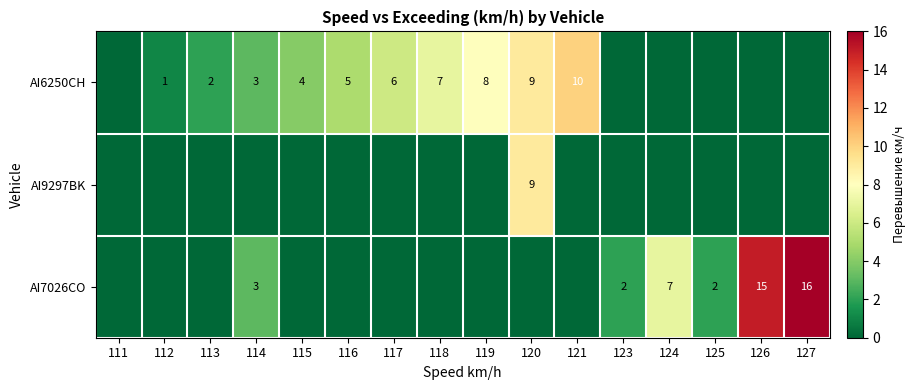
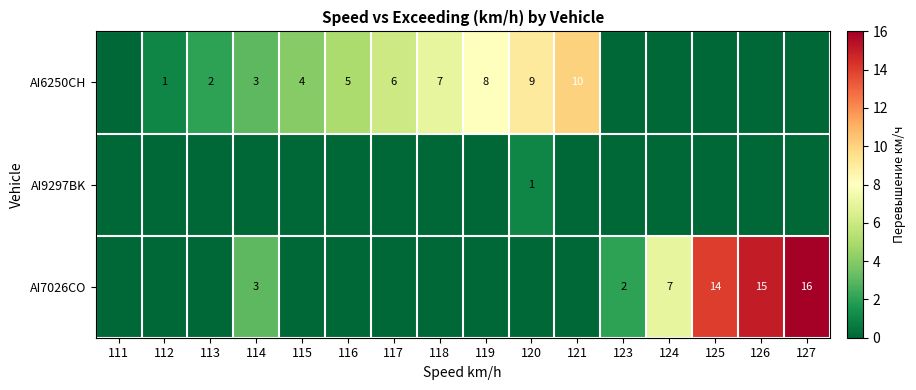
AI9297BK, 120: 9 -> 1
AI7026CO, 125: 2 -> 14
